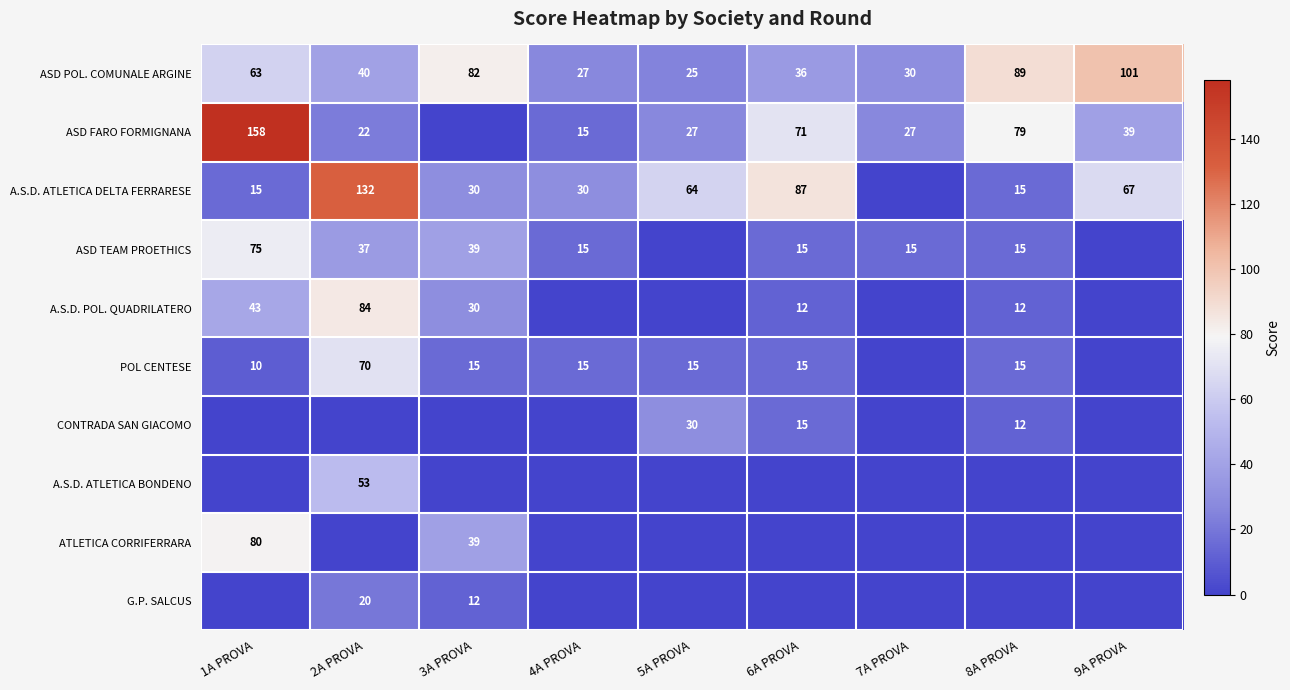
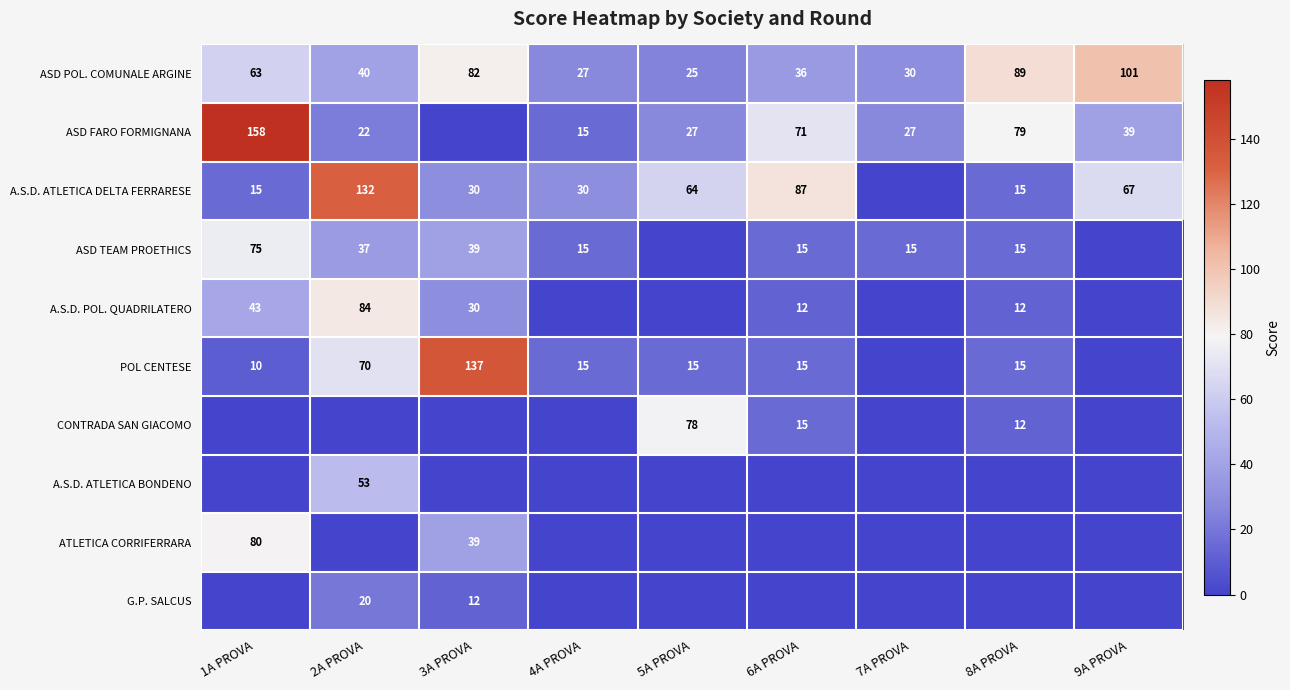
POL CENTESE, 3A PROVA: 15 -> 137
CONTRADA SAN GIACOMO, 5A PROVA: 30 -> 78
